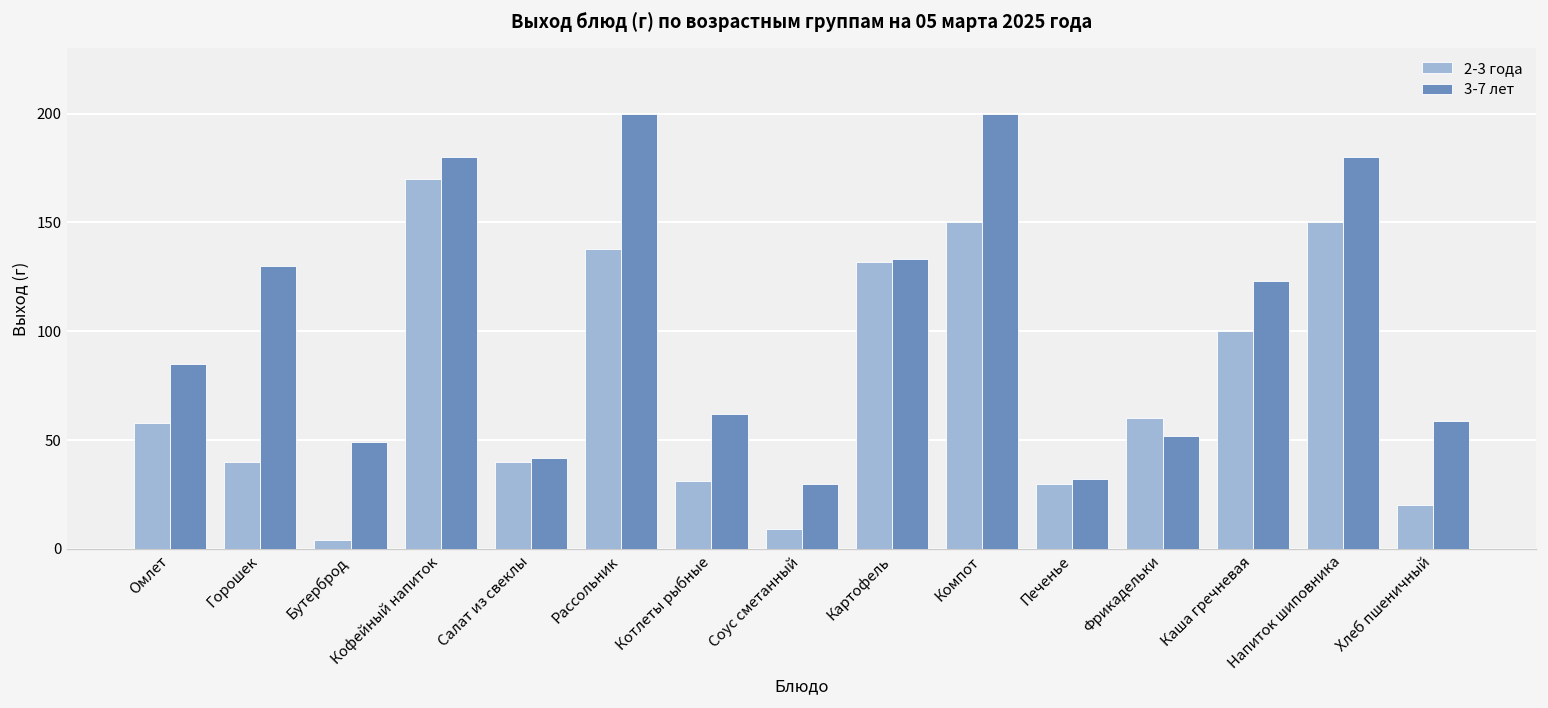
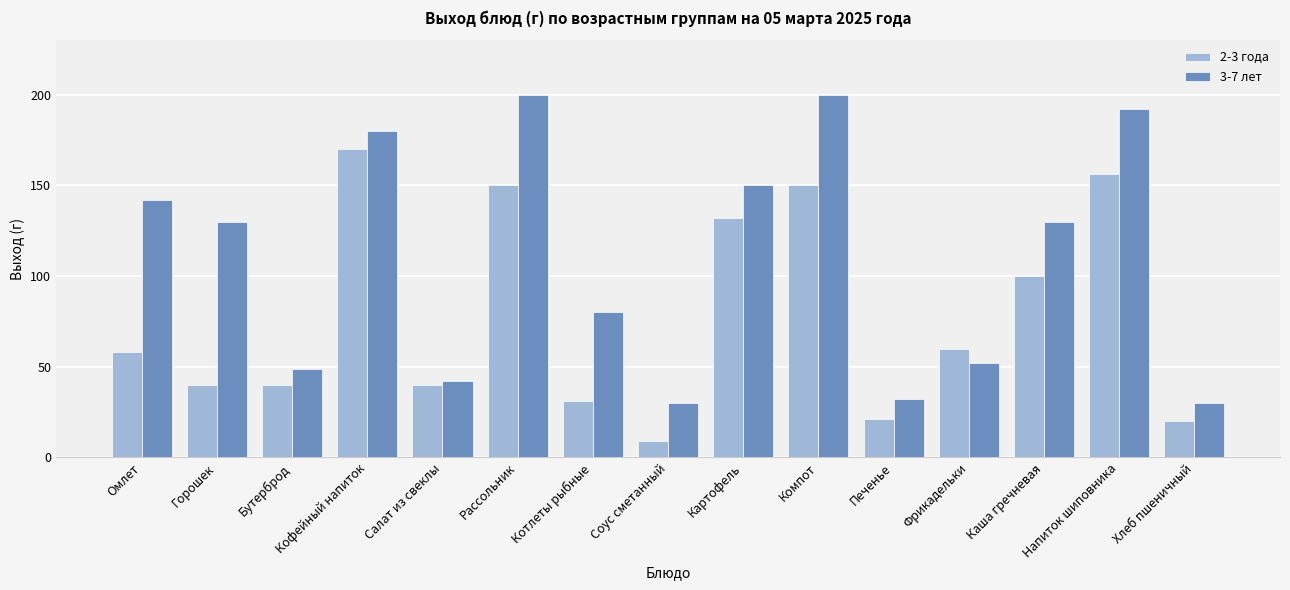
3-7 лет, Омлет: 85 -> 142
2-3 года, Бутерброд: 4 -> 40
2-3 года, Рассольник: 138 -> 150
3-7 лет, Котлеты рыбные: 62 -> 80
3-7 лет, Картофель: 133 -> 150
2-3 года, Печенье: 30 -> 21
3-7 лет, Каша гречневая: 123 -> 130
2-3 года, Напиток шиповника: 150 -> 156
3-7 лет, Напиток шиповника: 180 -> 192
3-7 лет, Хлеб пшеничный: 59 -> 30
